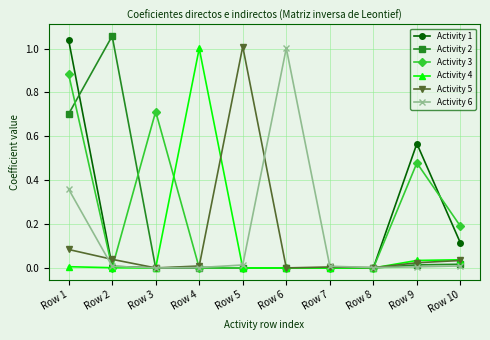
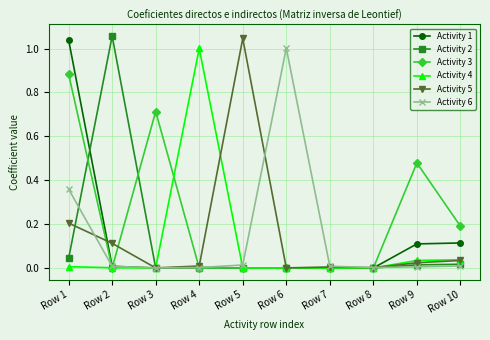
Activity 2, Row 1: 0.70 -> 0.04
Activity 5, Row 1: 0.08 -> 0.20
Activity 5, Row 2: 0.04 -> 0.11
Activity 5, Row 5: 1.01 -> 1.05
Activity 1, Row 9: 0.57 -> 0.11
